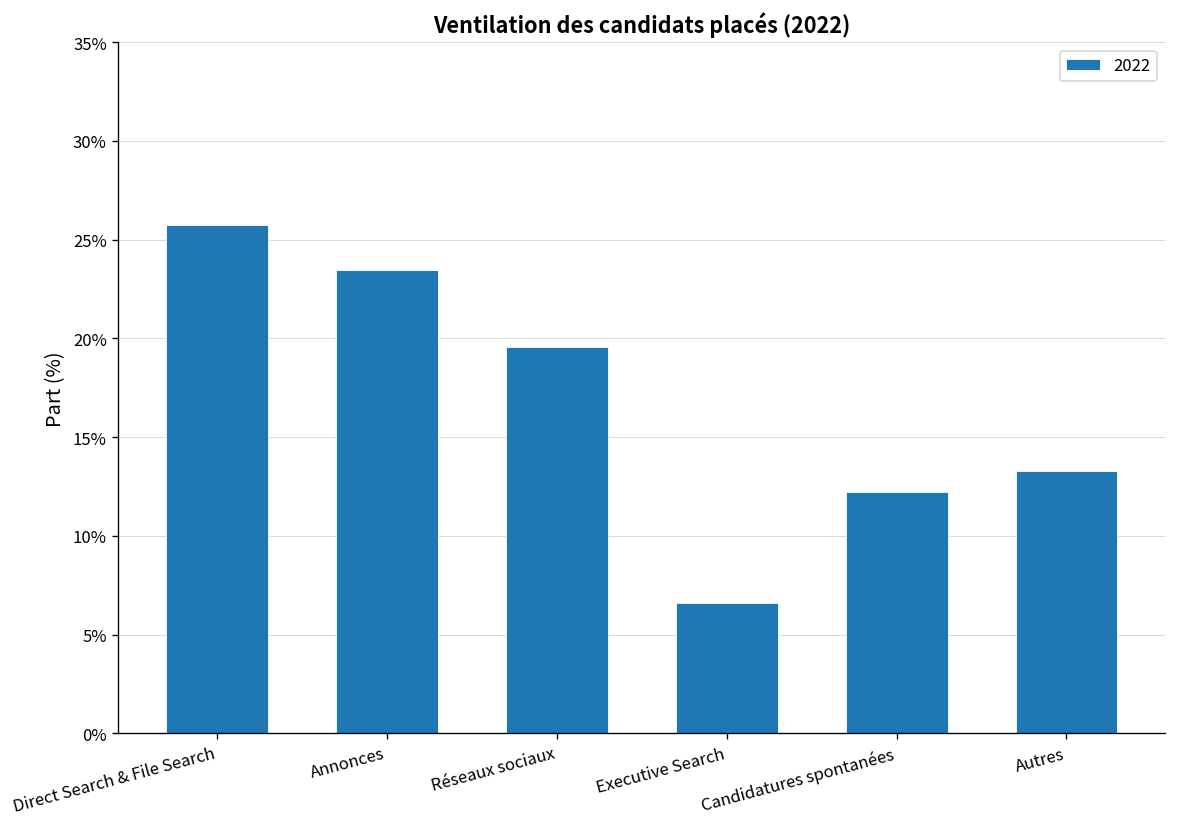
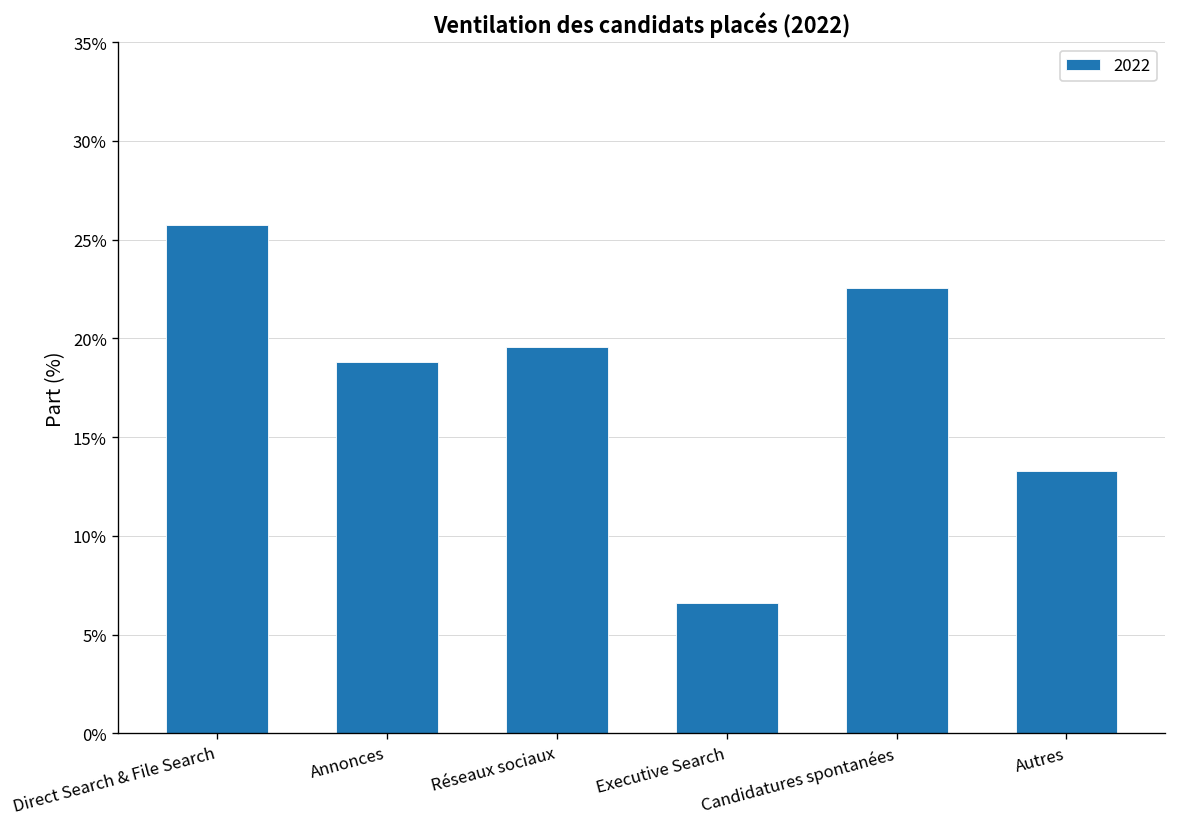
Annonces: 23.5% -> 18.8%
Candidatures spontanées: 12.2% -> 22.5%
